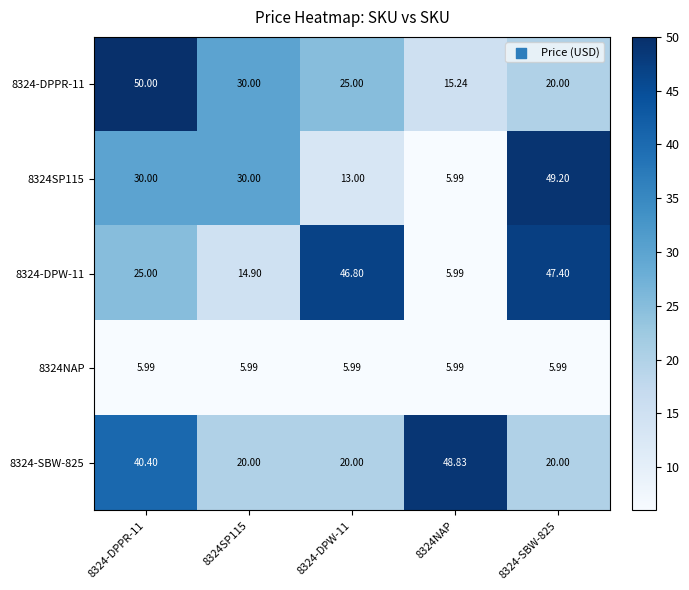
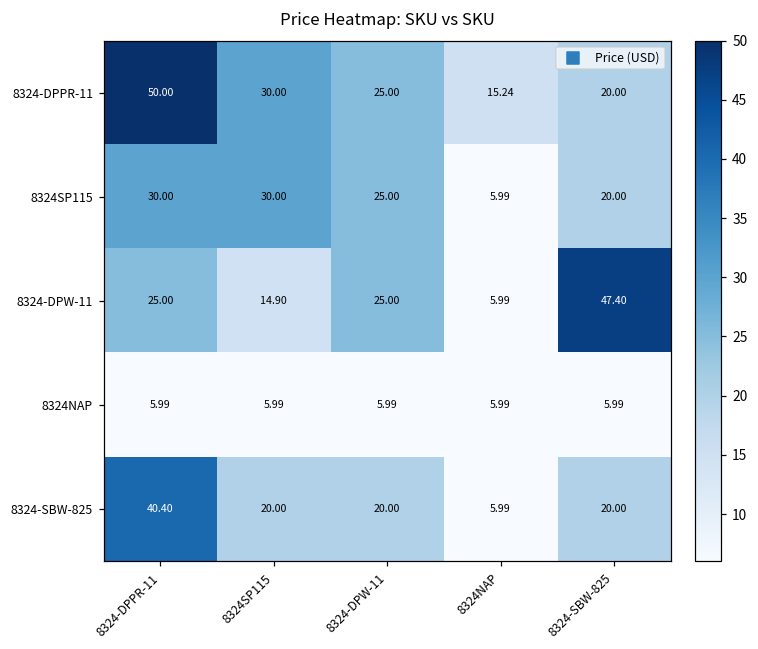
8324SP115, 8324-DPW-11: 13.00 -> 25.00
8324SP115, 8324-SBW-825: 49.20 -> 20.00
8324-DPW-11, 8324-DPW-11: 46.80 -> 25.00
8324-SBW-825, 8324NAP: 48.83 -> 5.99
